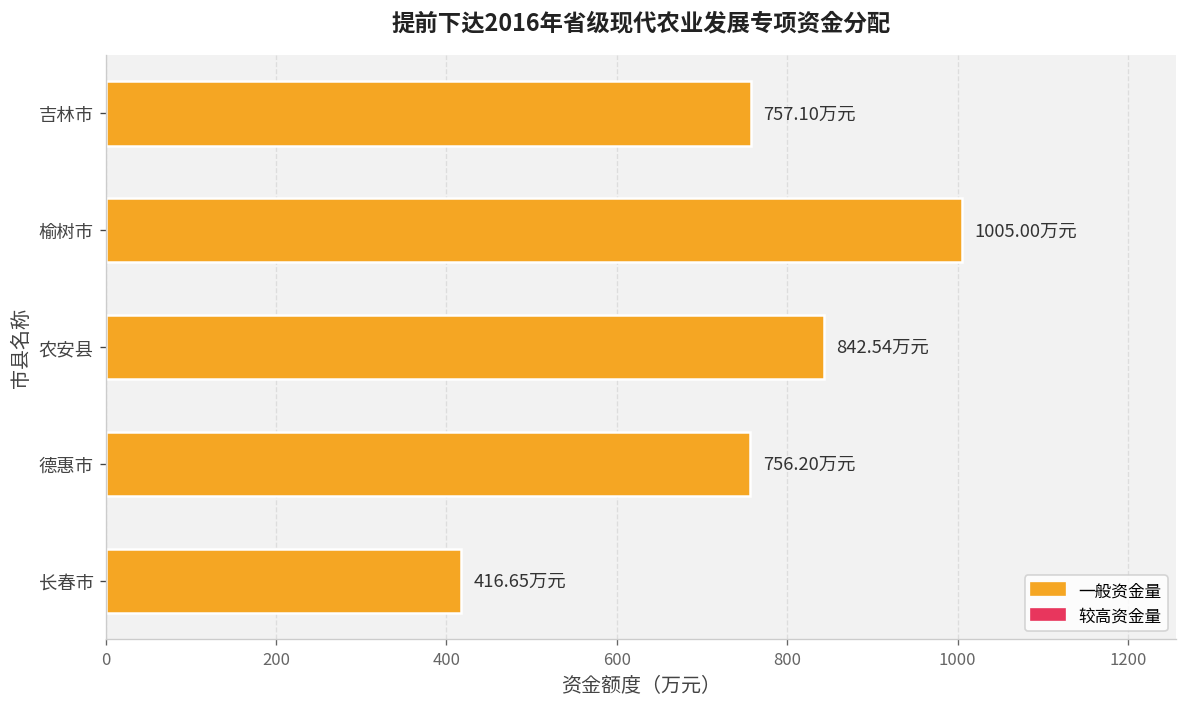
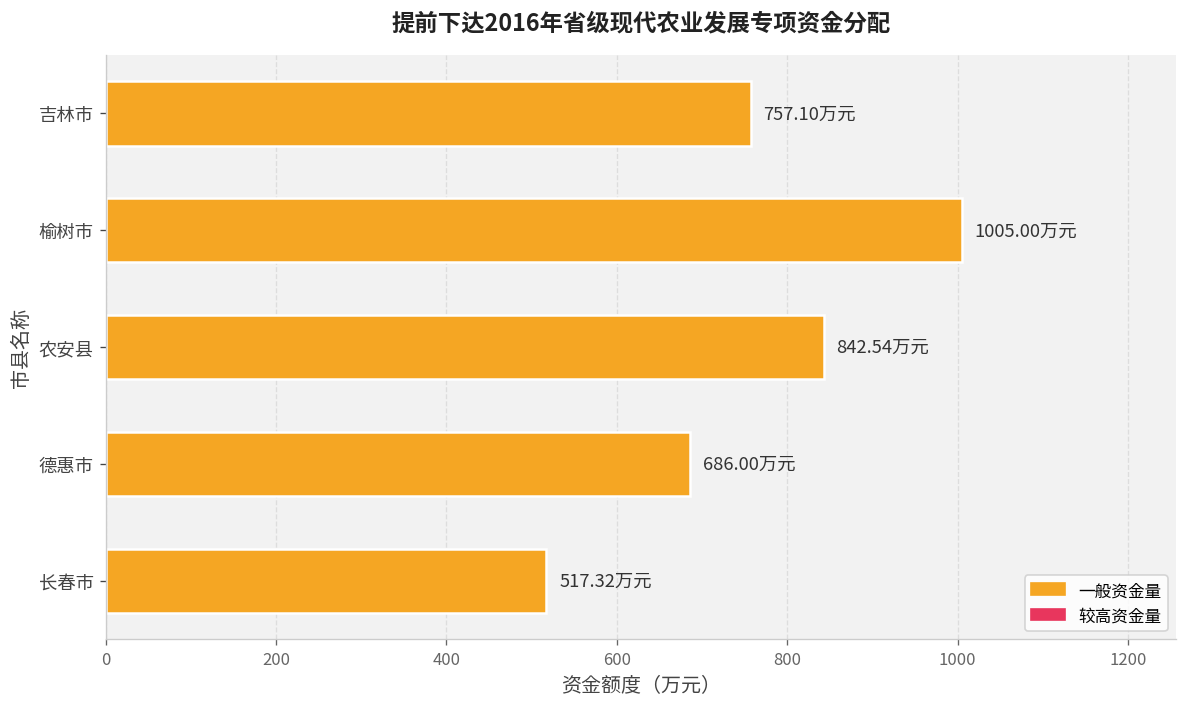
德惠市: 756.20 -> 686.00
长春市: 416.65 -> 517.32
